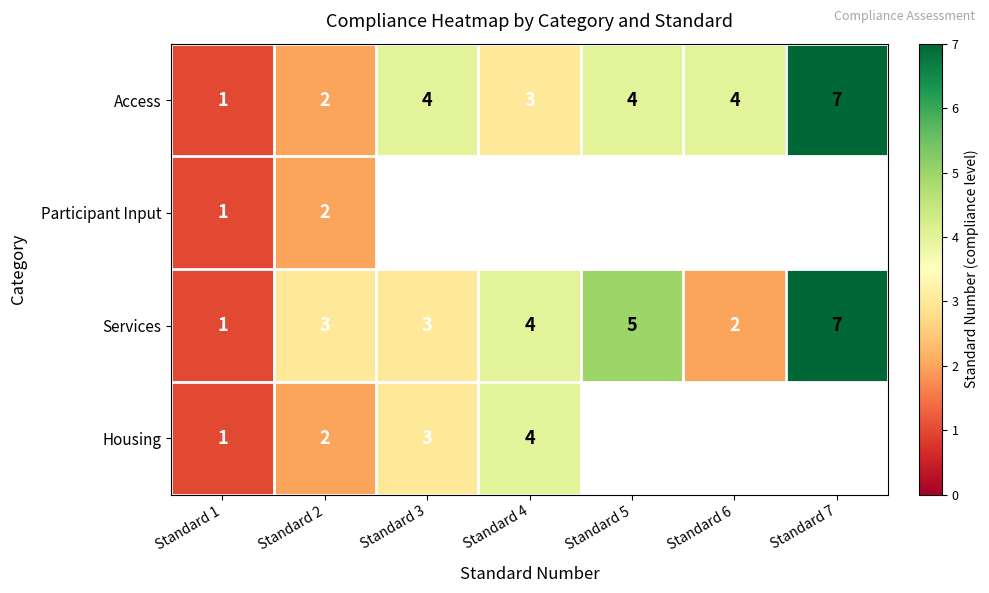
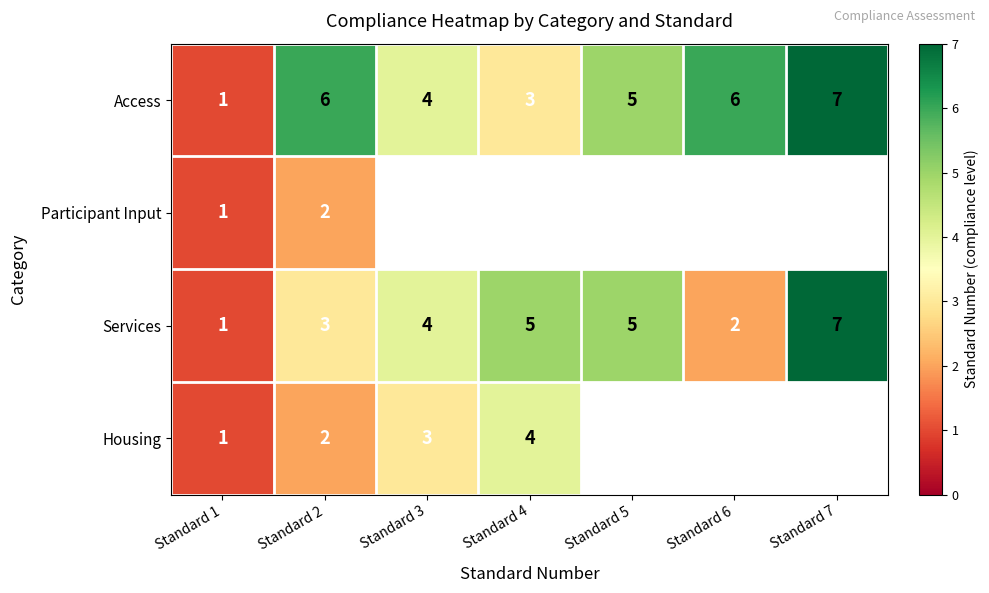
Access, Standard 2: 2 -> 6
Access, Standard 5: 4 -> 5
Access, Standard 6: 4 -> 6
Services, Standard 3: 3 -> 4
Services, Standard 4: 4 -> 5
